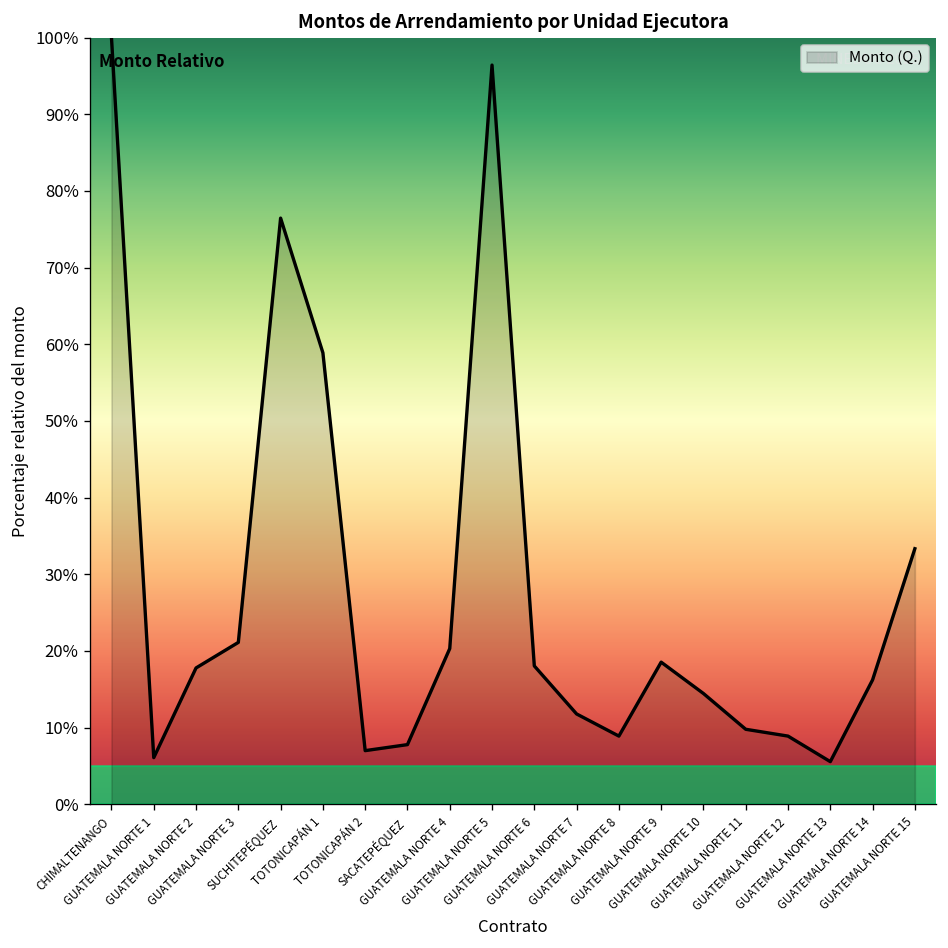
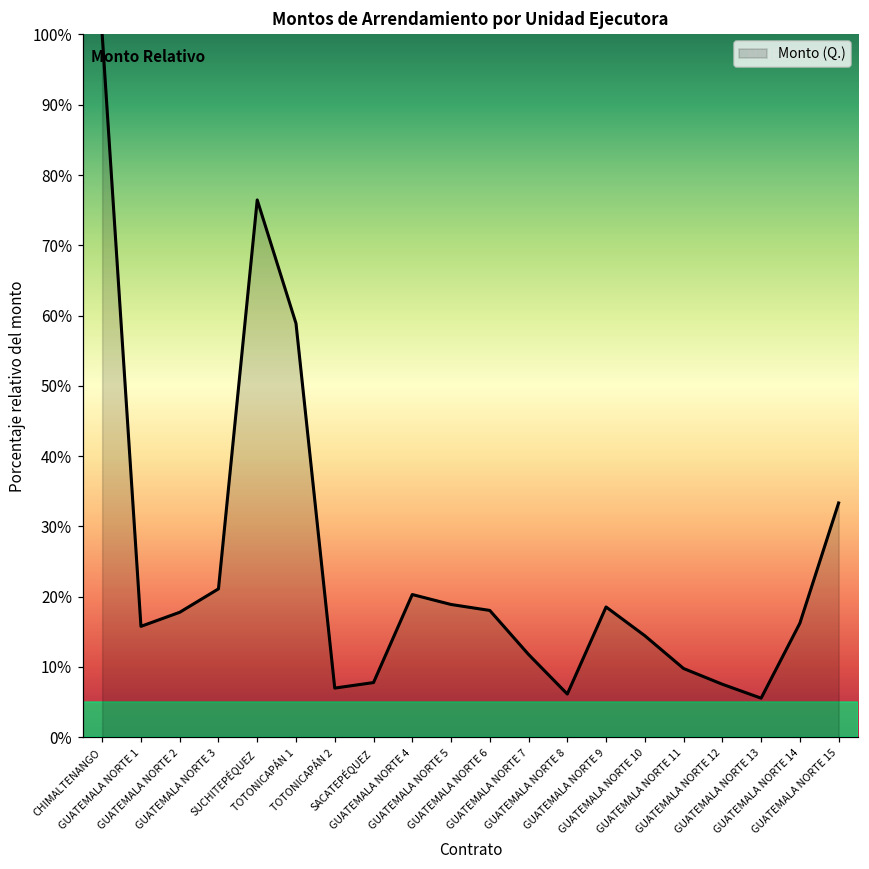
GUATEMALA NORTE 1: 6% -> 16%
GUATEMALA NORTE 5: 96% -> 19%
GUATEMALA NORTE 8: 9% -> 6%
GUATEMALA NORTE 12: 9% -> 8%
